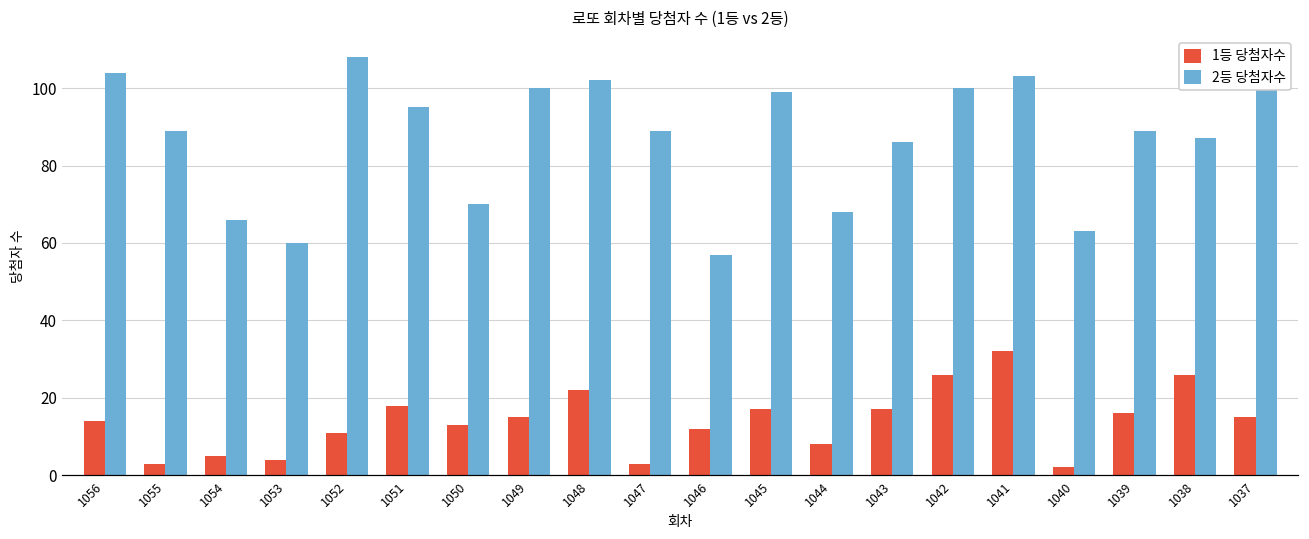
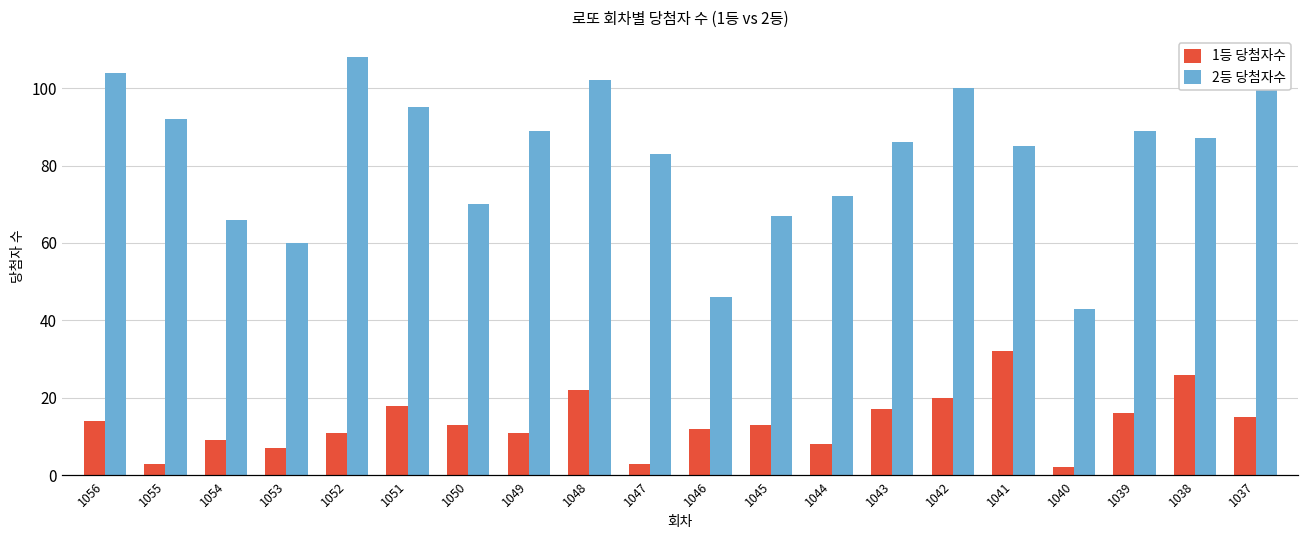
2등 당첨자수, 1055: 89 -> 92
1등 당첨자수, 1054: 5 -> 9
1등 당첨자수, 1053: 4 -> 7
1등 당첨자수, 1049: 15 -> 11
2등 당첨자수, 1049: 100 -> 89
2등 당첨자수, 1047: 89 -> 83
2등 당첨자수, 1046: 57 -> 46
1등 당첨자수, 1045: 17 -> 13
2등 당첨자수, 1045: 99 -> 67
2등 당첨자수, 1044: 68 -> 72
1등 당첨자수, 1042: 26 -> 20
2등 당첨자수, 1041: 103 -> 85
2등 당첨자수, 1040: 63 -> 43
